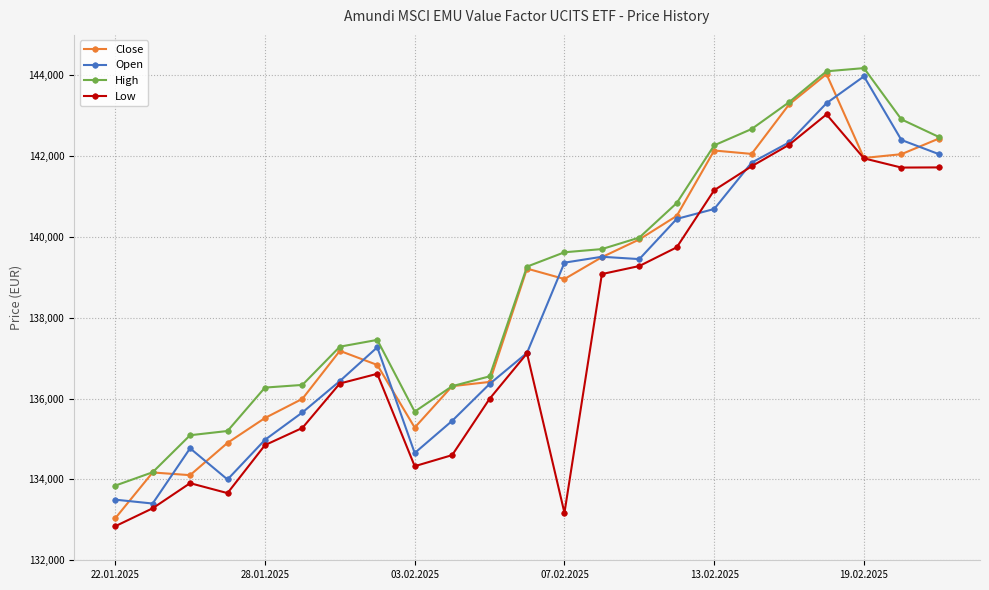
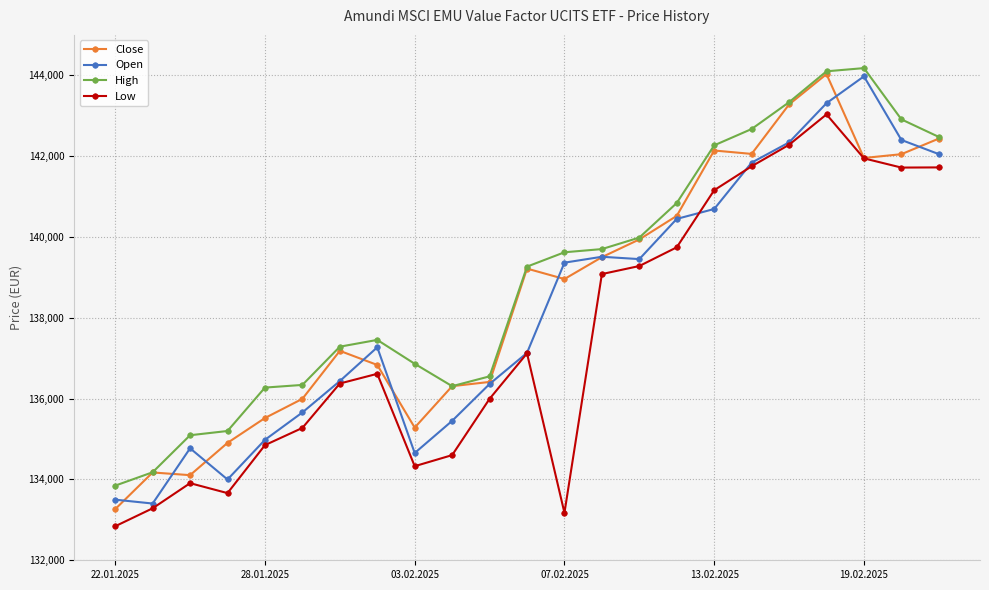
Close, 22.01.2025: 133,000 -> 133,300
High, 03.02.2025: 135,700 -> 136,900
